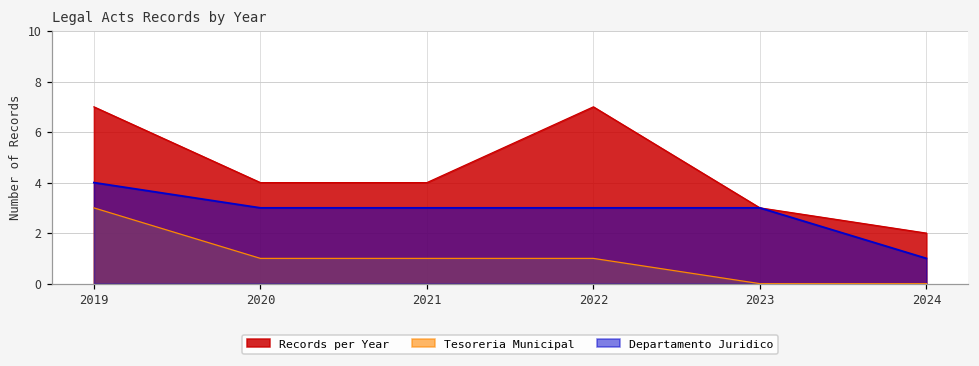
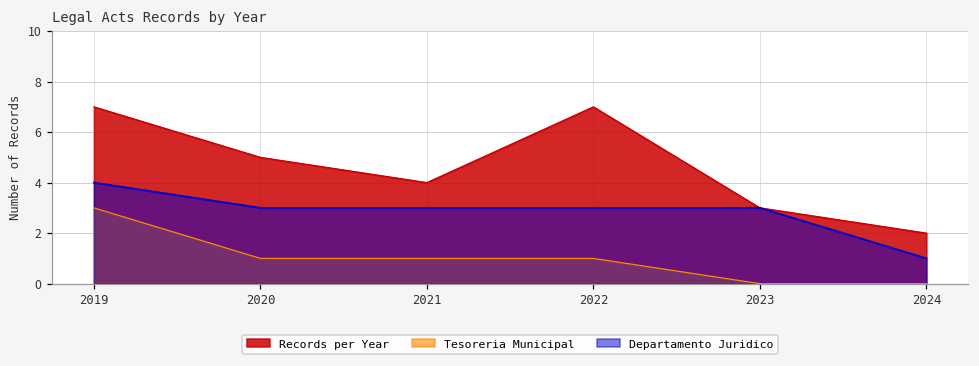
Records per Year, 2020: 4 -> 5
